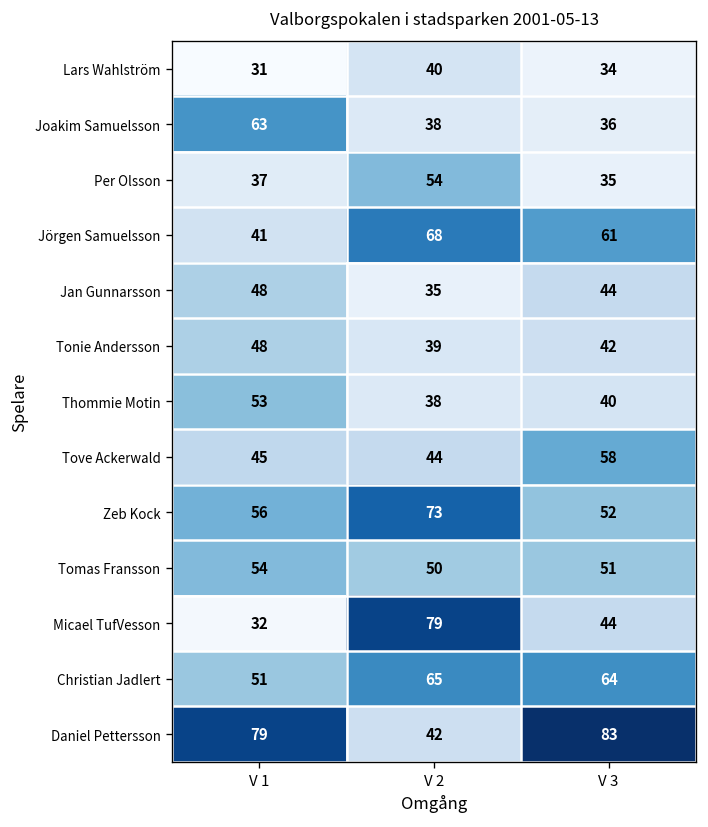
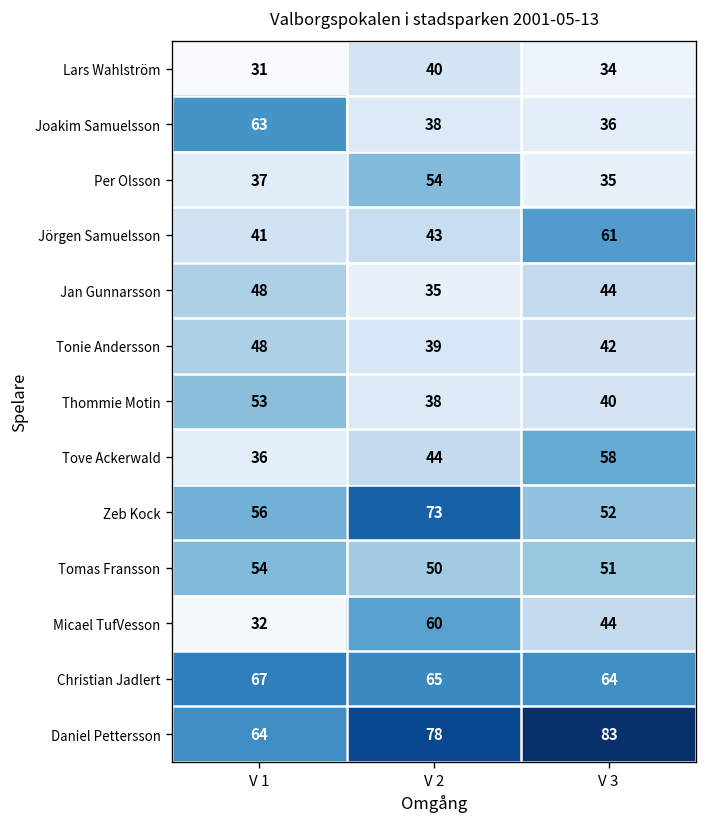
Jörgen Samuelsson, V 2: 68 -> 43
Tove Ackerwald, V 1: 45 -> 36
Micael TufVesson, V 2: 79 -> 60
Christian Jadlert, V 1: 51 -> 67
Daniel Pettersson, V 1: 79 -> 64
Daniel Pettersson, V 2: 42 -> 78
